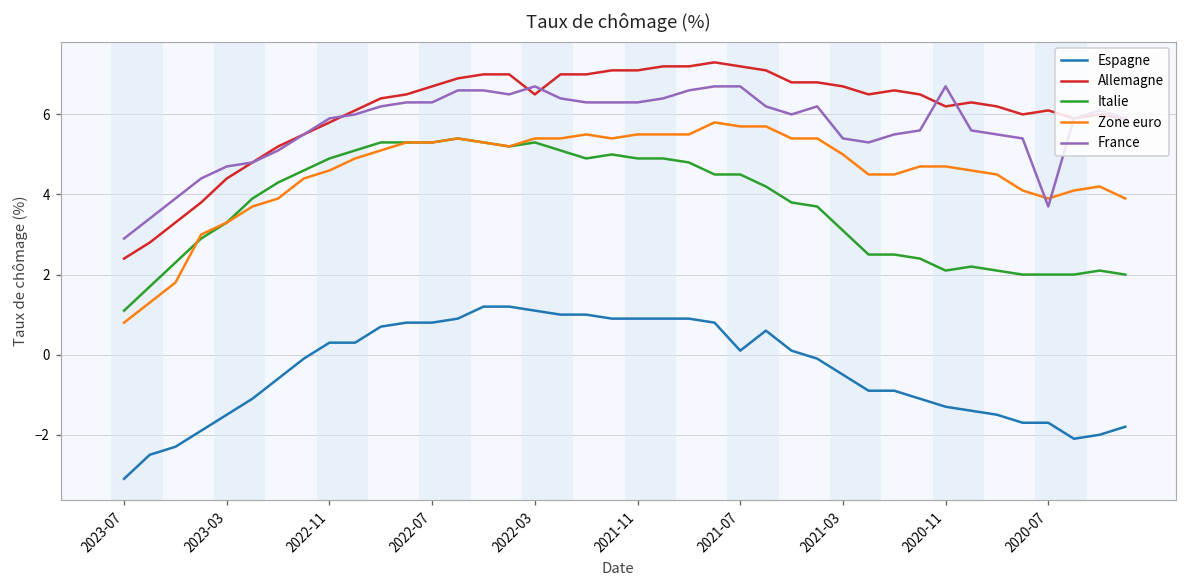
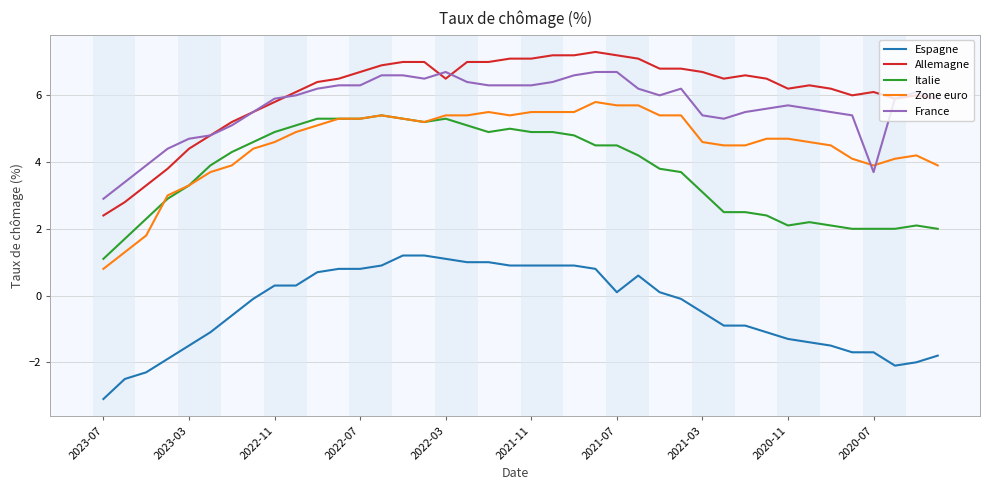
Zone euro, 2021-03: 5.0 -> 4.6
France, 2020-11: 6.7 -> 5.7
